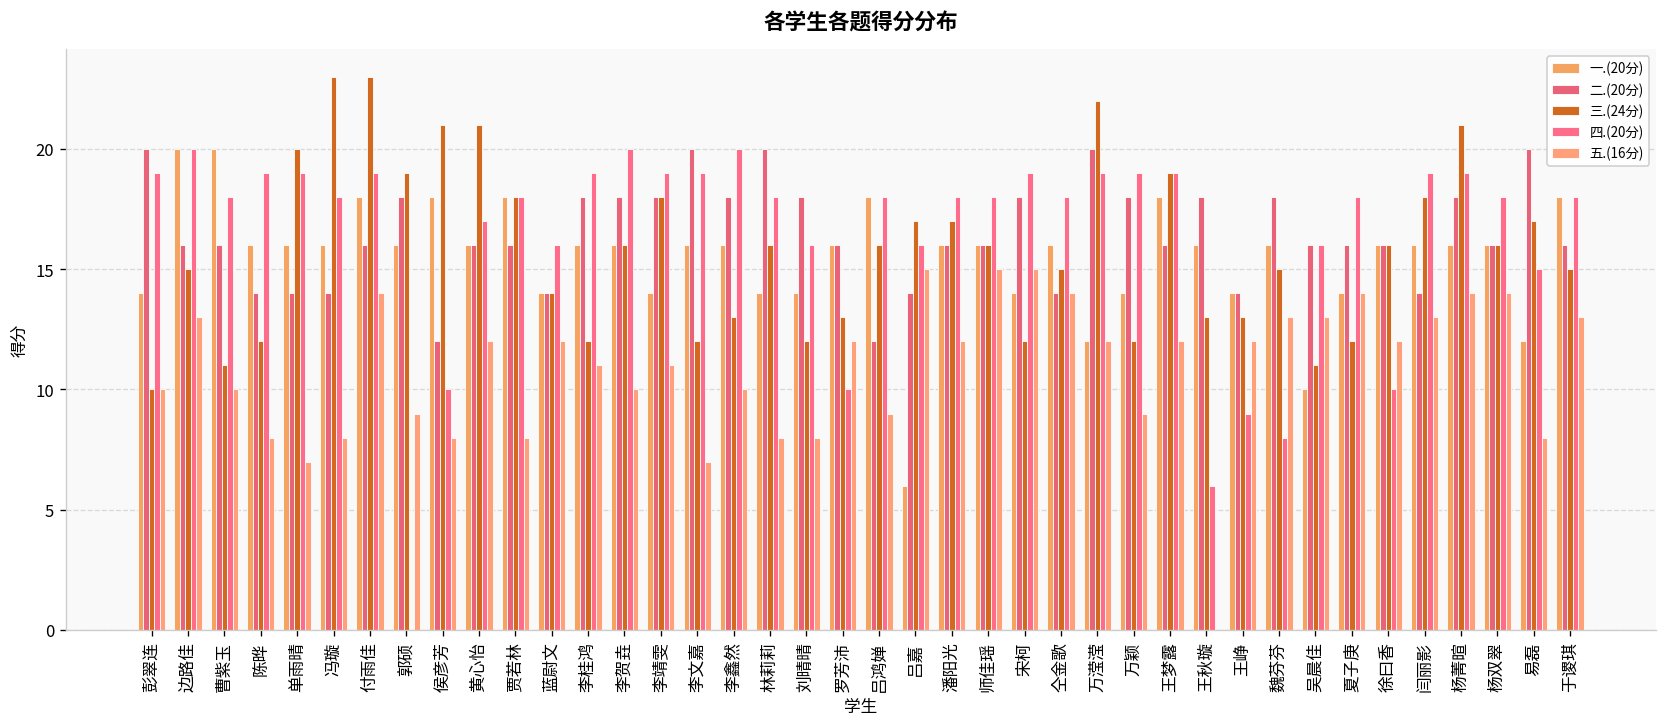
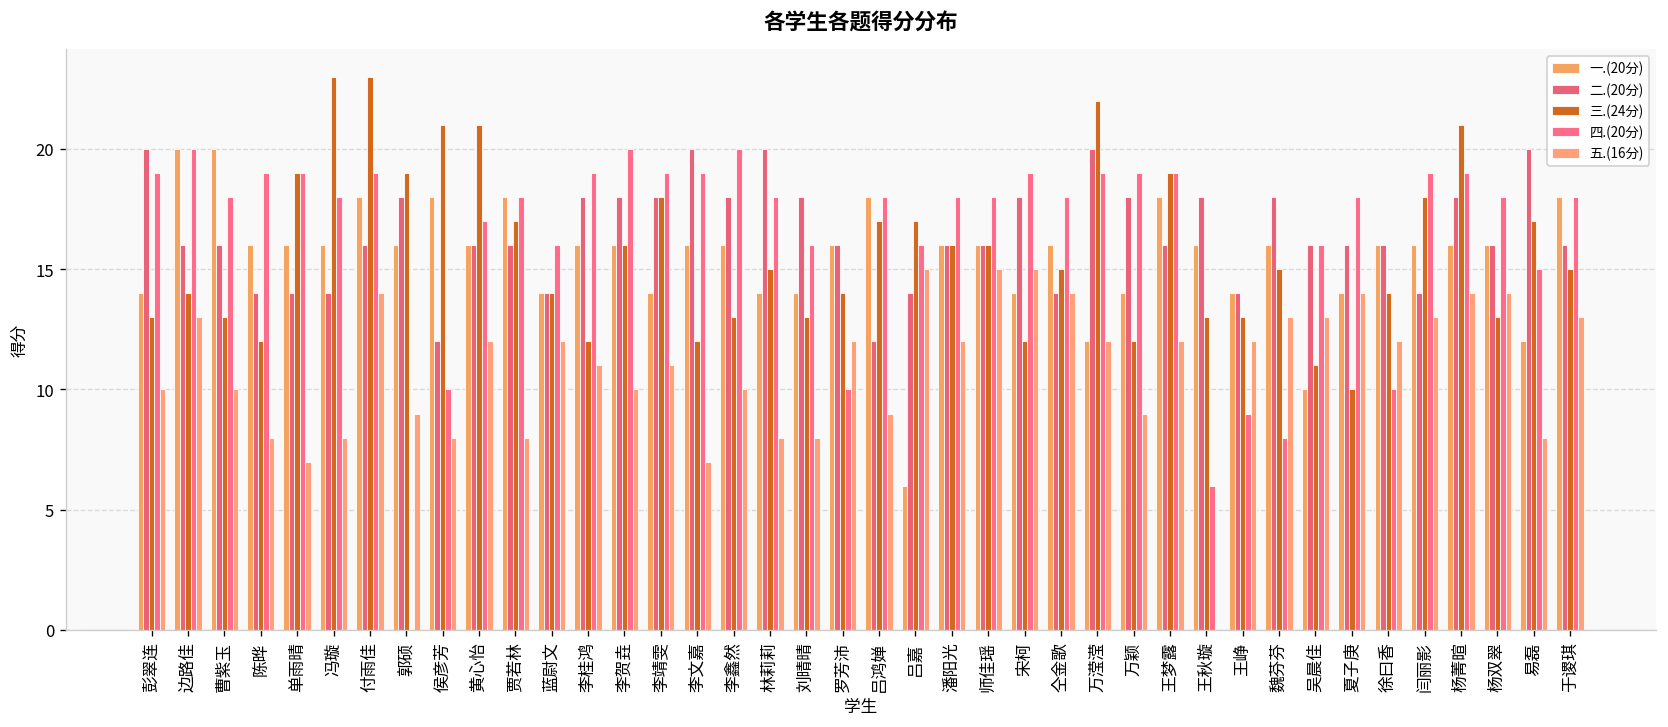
三.(24分), 彭翠连: 10 -> 13
三.(24分), 边路佳: 15 -> 14
三.(24分), 曹紫玉: 11 -> 13
三.(24分), 单雨晴: 20 -> 19
三.(24分), 贾若林: 18 -> 17
三.(24分), 林莉莉: 16 -> 15
三.(24分), 刘晴晴: 12 -> 13
三.(24分), 罗芳沛: 13 -> 14
三.(24分), 吕鸿婵: 16 -> 17
三.(24分), 潘阳光: 17 -> 16
三.(24分), 夏子庚: 12 -> 10
三.(24分), 徐曰香: 16 -> 14
三.(24分), 杨双翠: 16 -> 13
